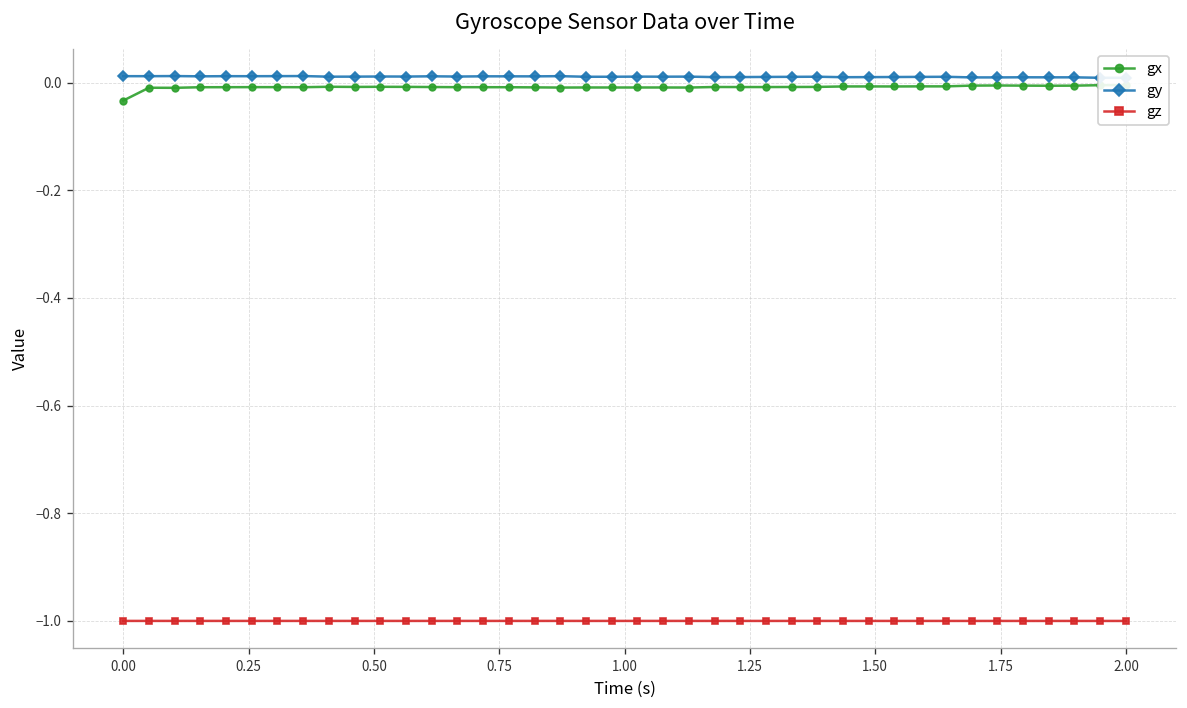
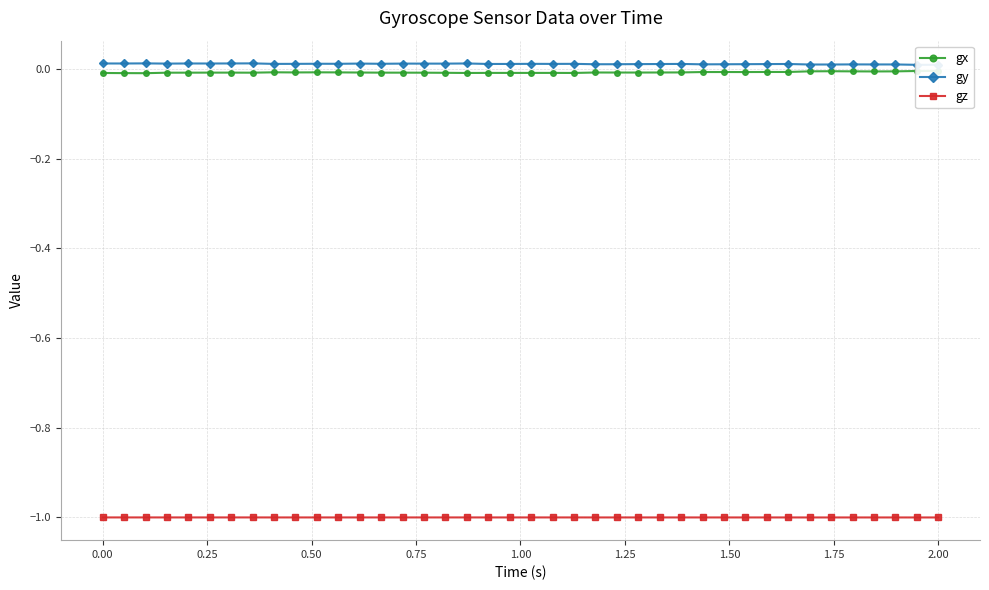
gx, 0.00: -0.03 -> -0.01
